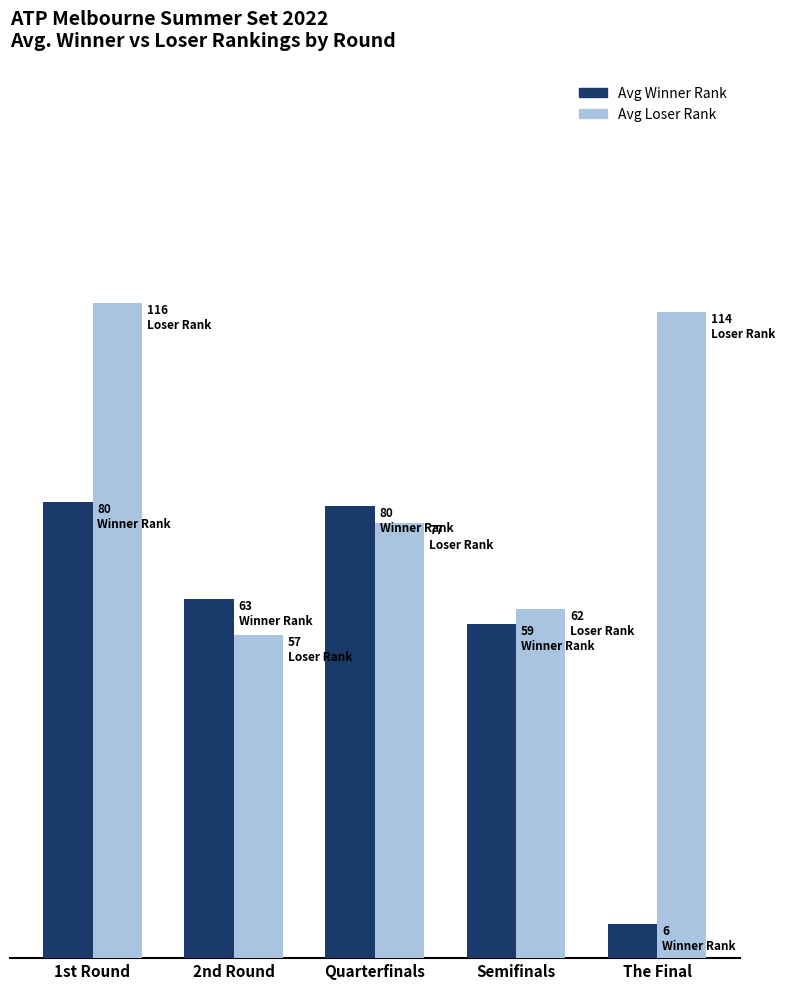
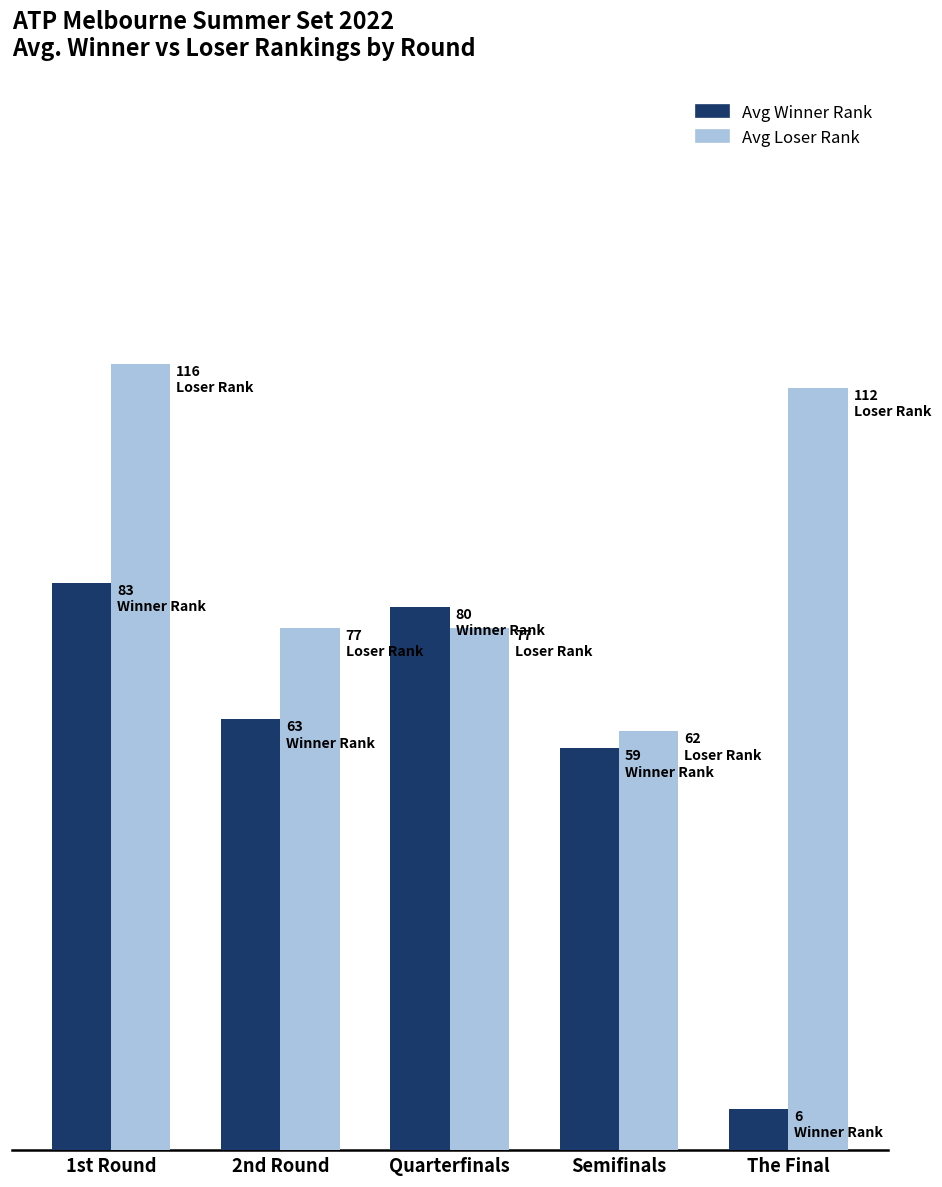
Avg Winner Rank, 1st Round: 80 -> 83
Avg Loser Rank, 2nd Round: 57 -> 77
Avg Loser Rank, The Final: 114 -> 112
